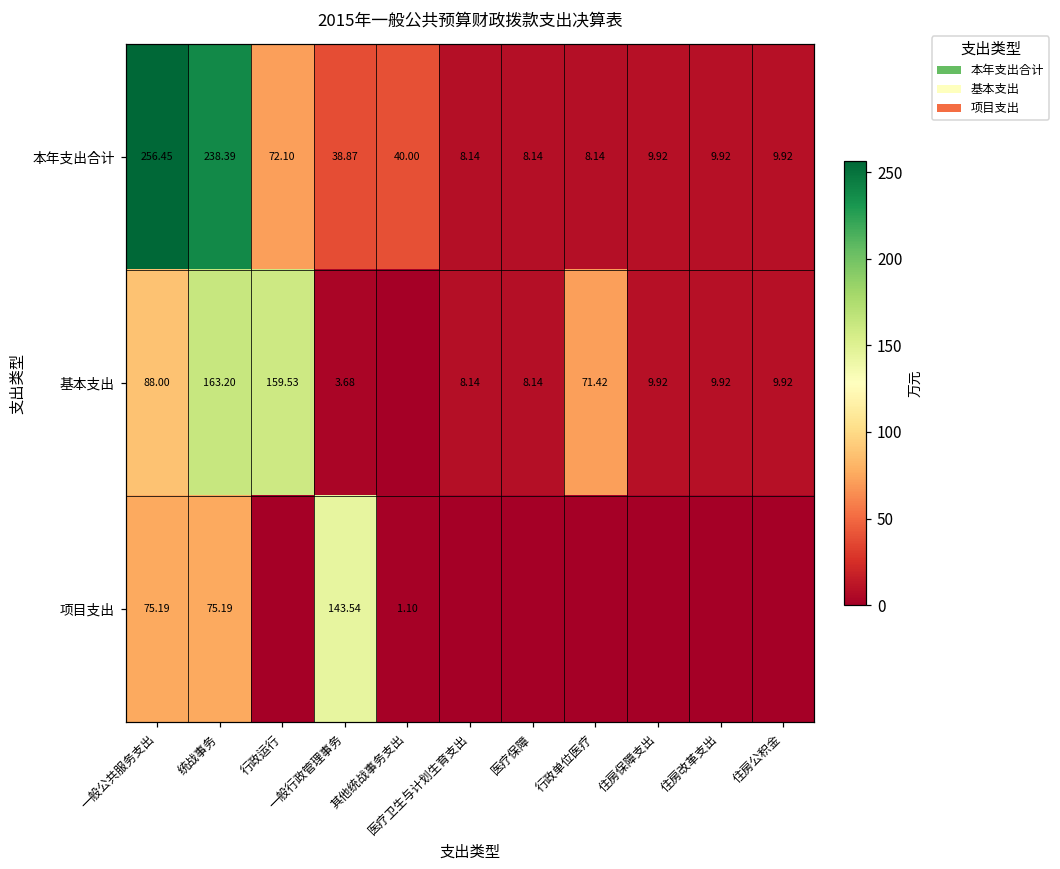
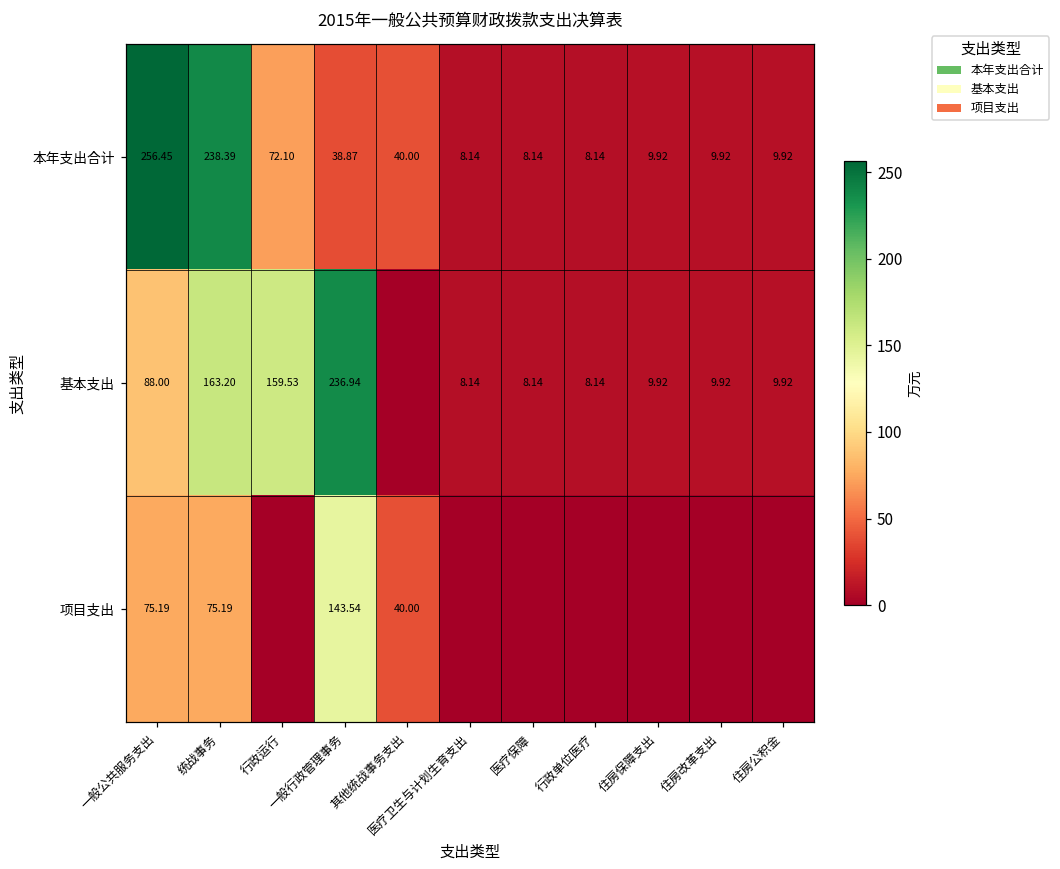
基本支出, 一般行政管理事务: 3.68 -> 236.94
基本支出, 行政单位医疗: 71.42 -> 8.14
项目支出, 其他统战事务支出: 1.10 -> 40.00
